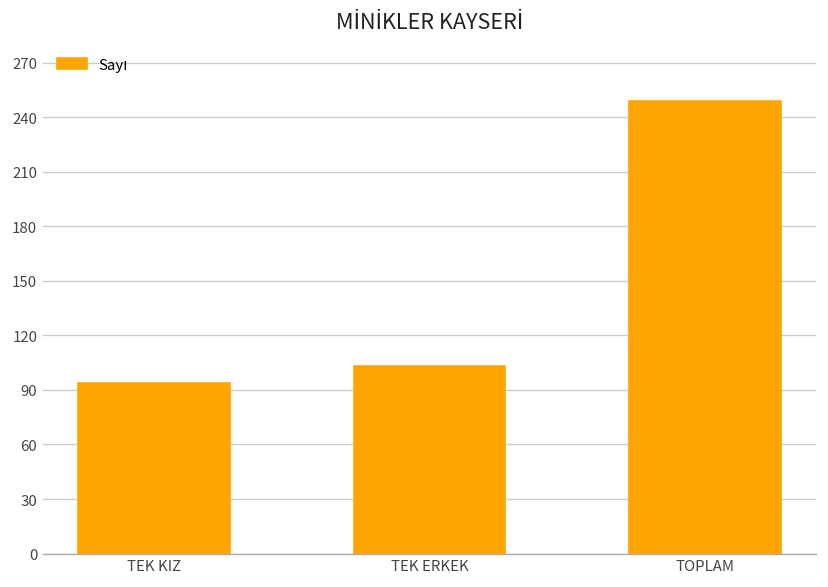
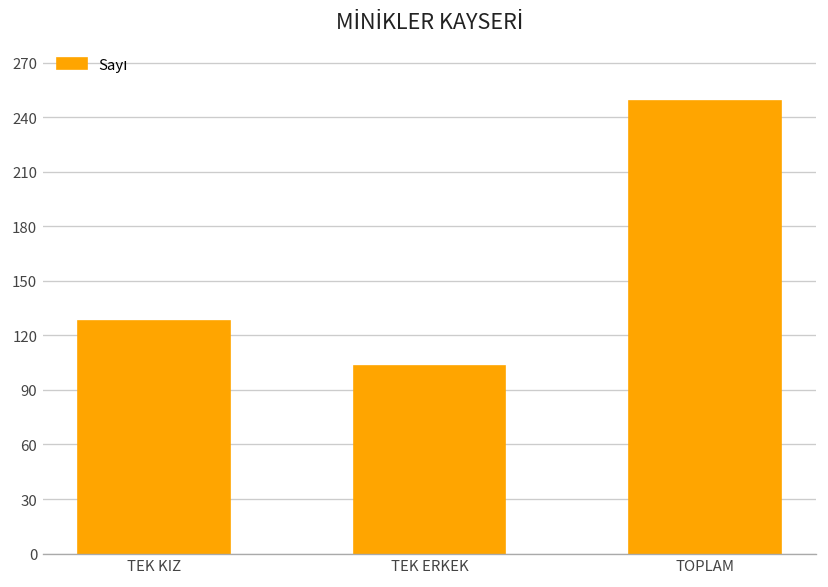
TEK KIZ: 94 -> 128
